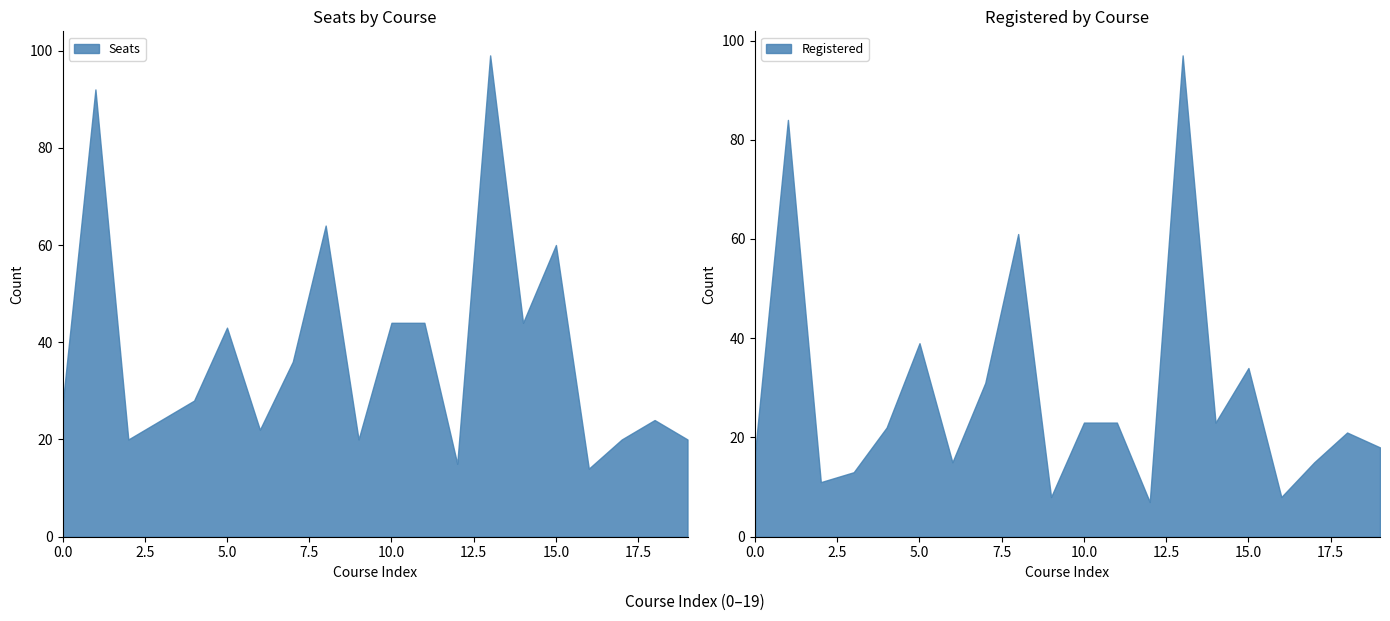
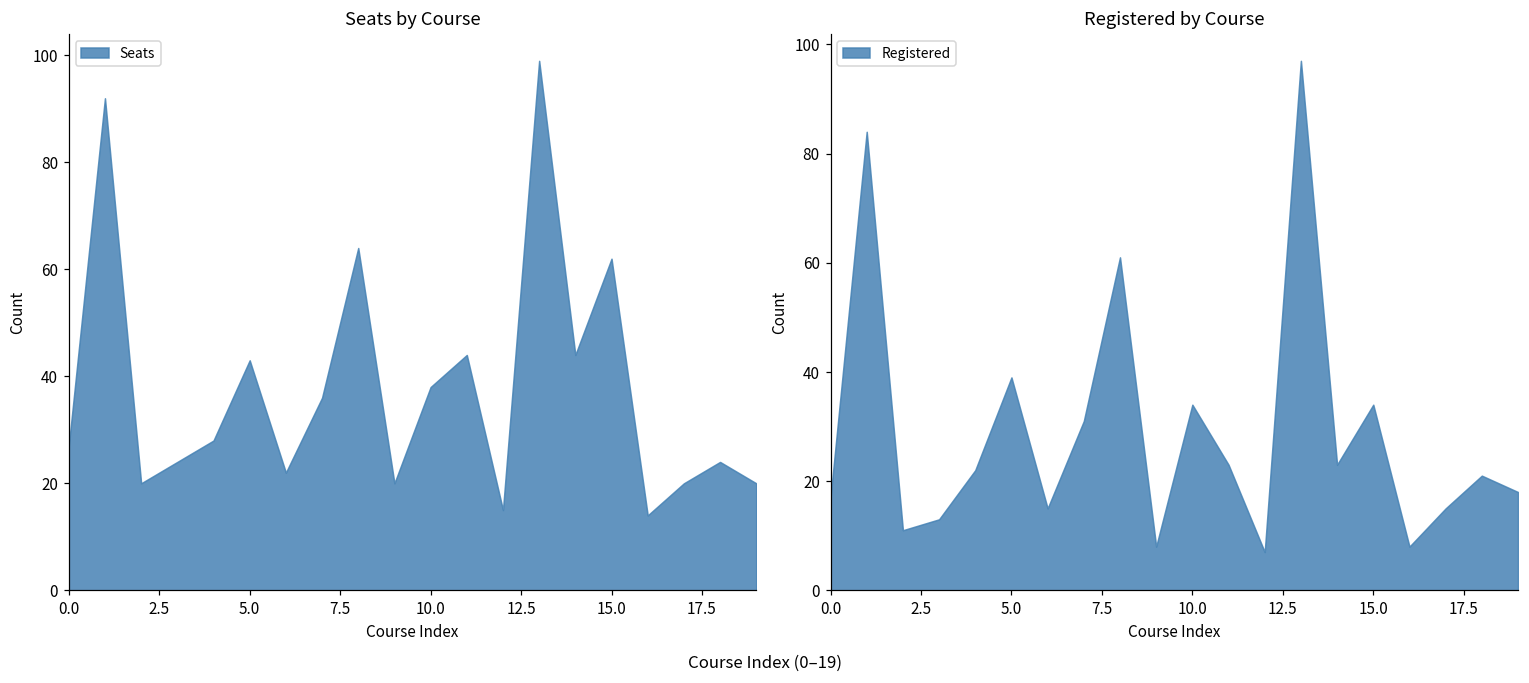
Seats by Course, 10.0: 44 -> 38
Seats by Course, 15.0: 60 -> 62
Registered by Course, 10.0: 23 -> 34
